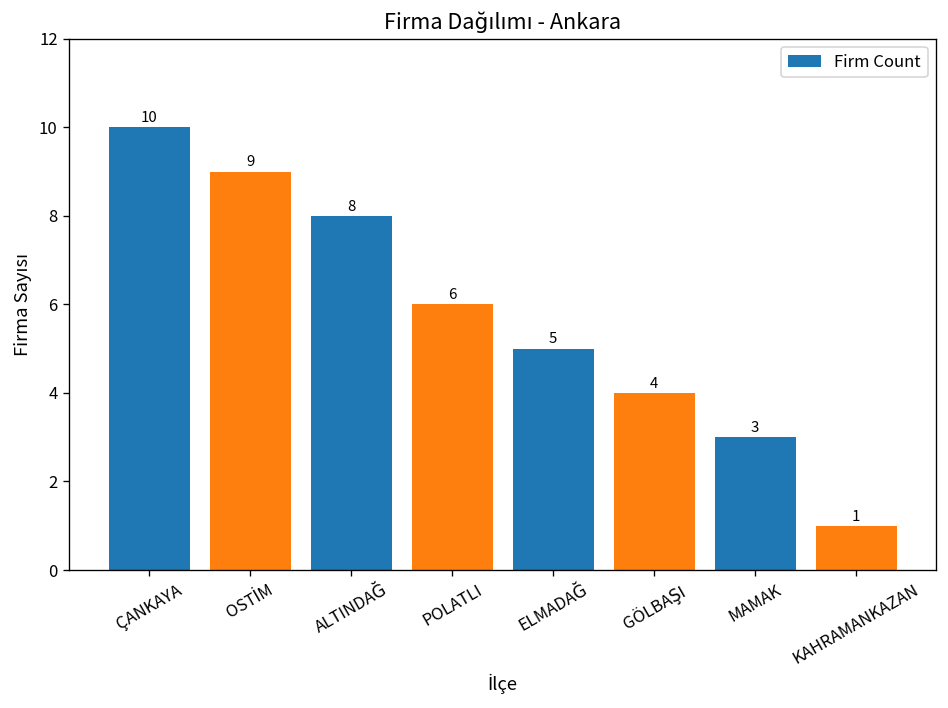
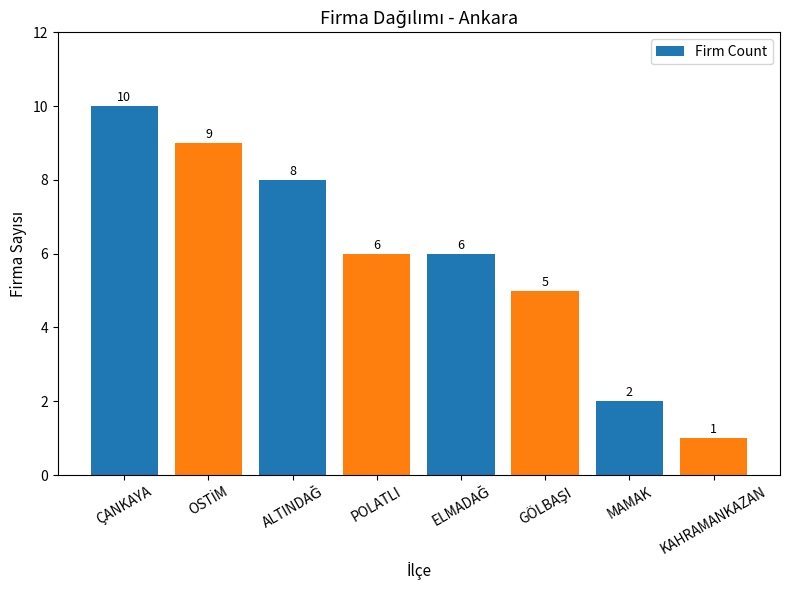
ELMADAĞ: 5 -> 6
GÖLBAŞI: 4 -> 5
MAMAK: 3 -> 2
